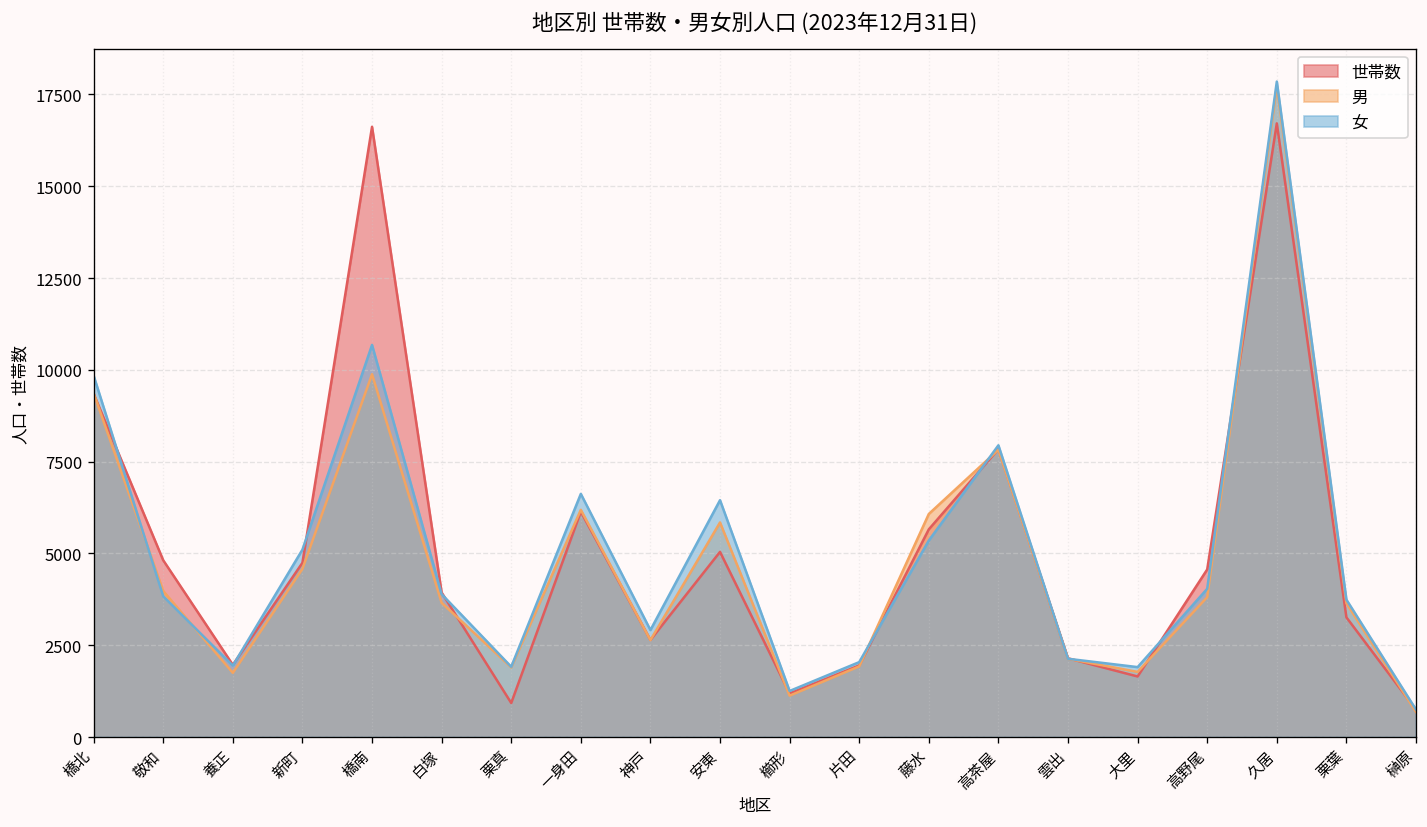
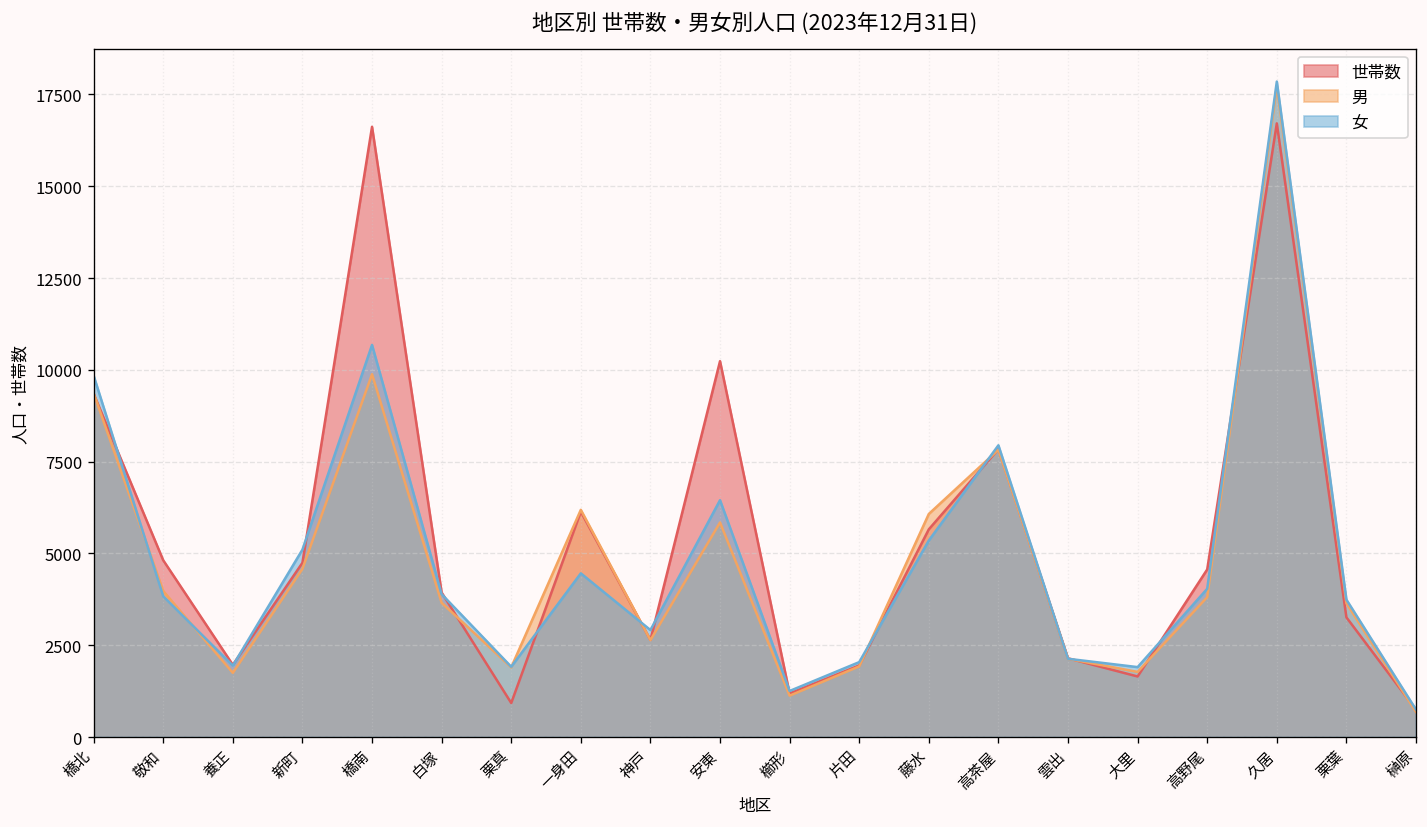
女, 一身田: 6600 -> 4500
世帯数, 安東: 5000 -> 10200
